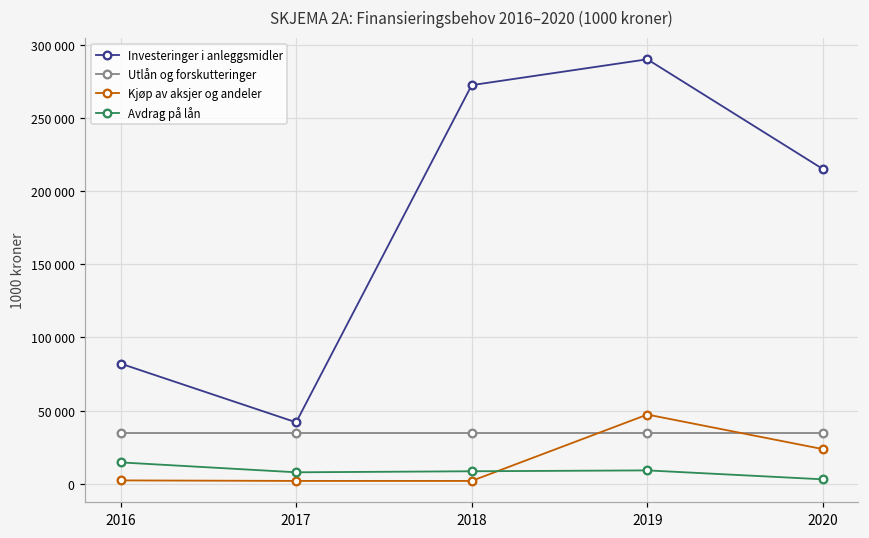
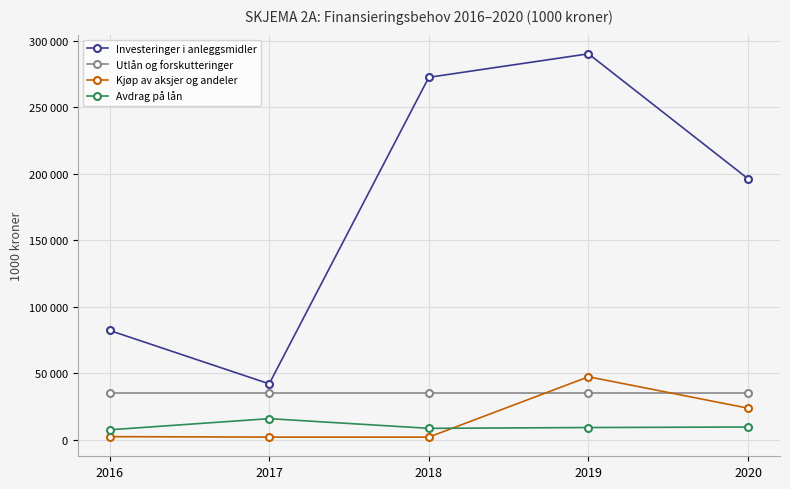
Avdrag på lån, 2016: 15000 -> 7000
Avdrag på lån, 2017: 8000 -> 16000
Investeringer i anleggsmidler, 2020: 215000 -> 196000
Avdrag på lån, 2020: 3000 -> 10000
